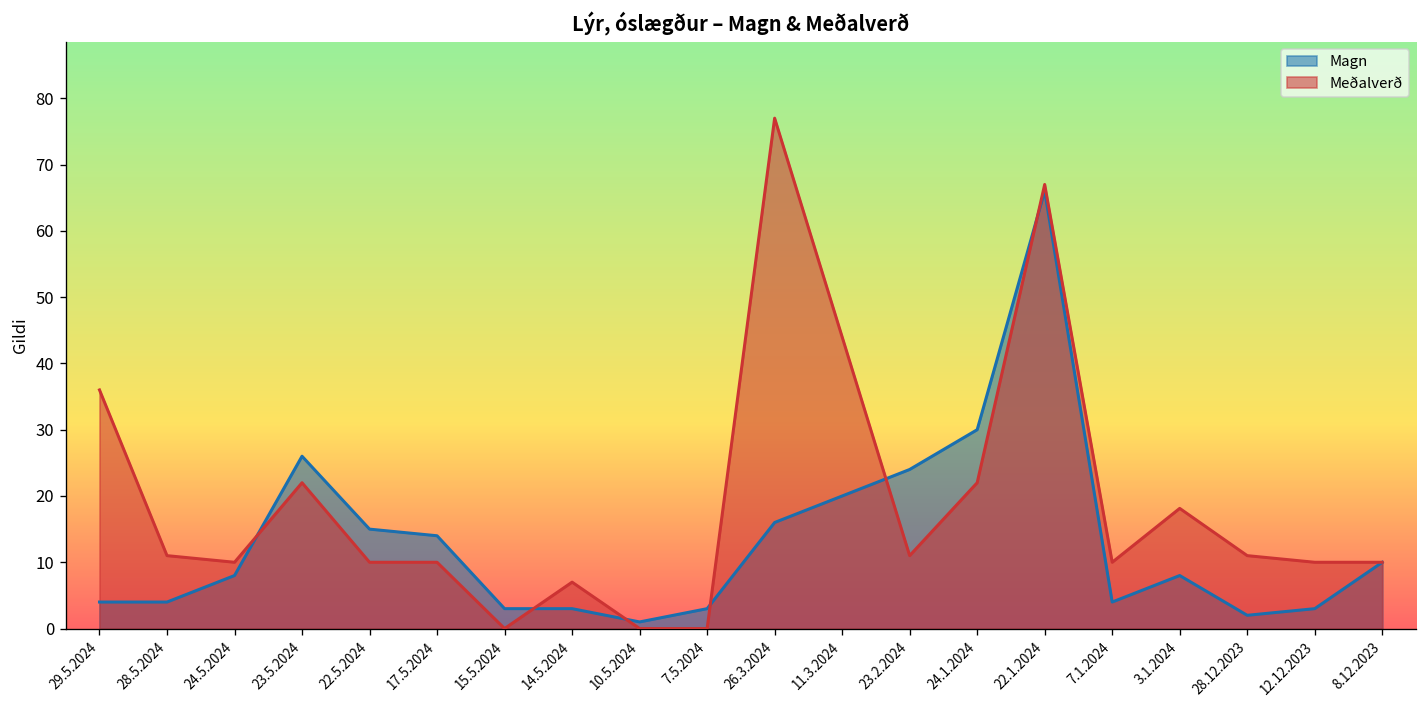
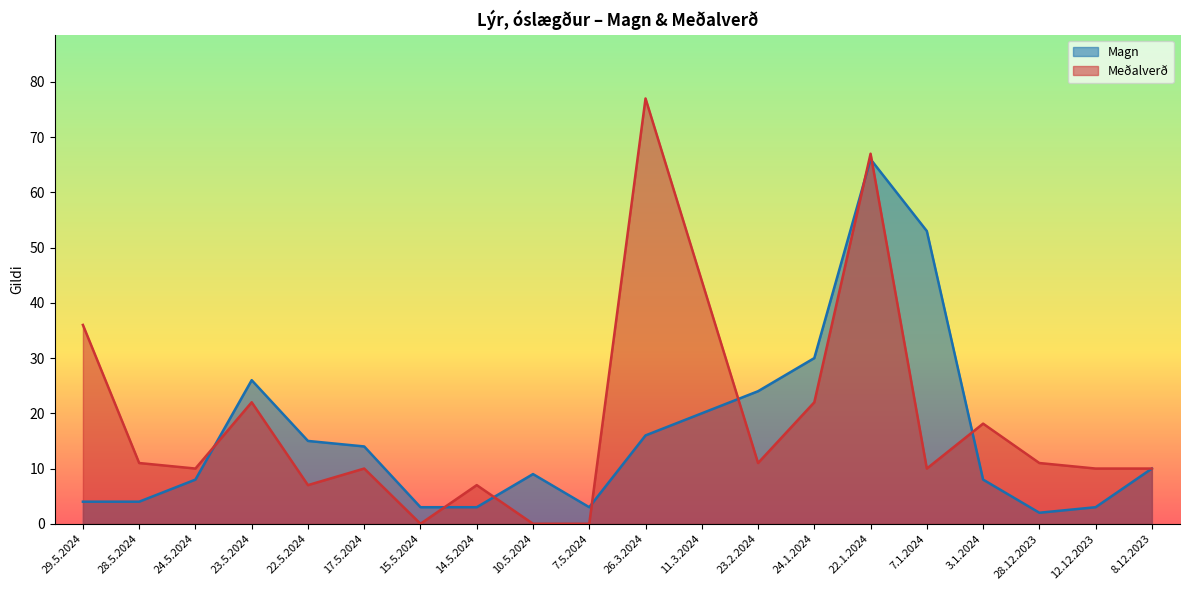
Meðalverð, 22.5.2024: 10 -> 7
Magn, 10.5.2024: 1 -> 9
Magn, 7.1.2024: 4 -> 53
